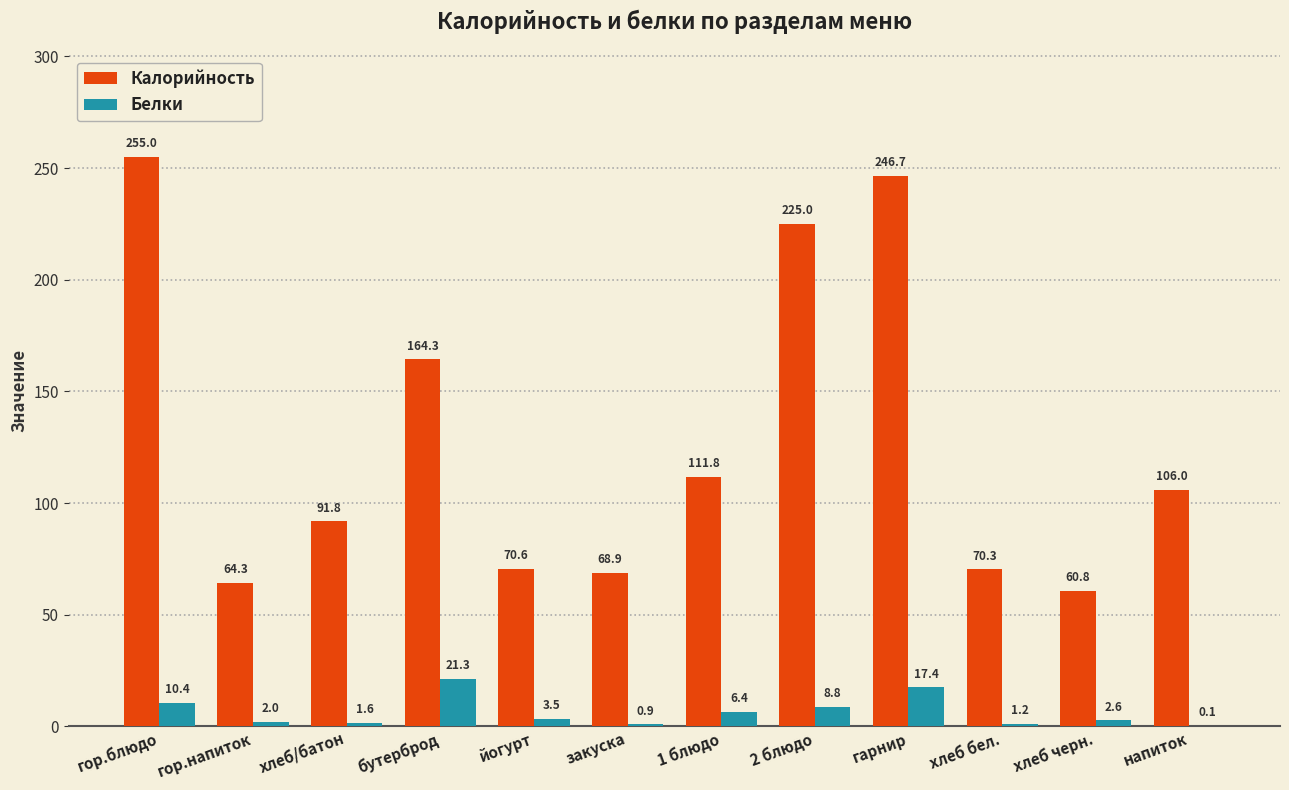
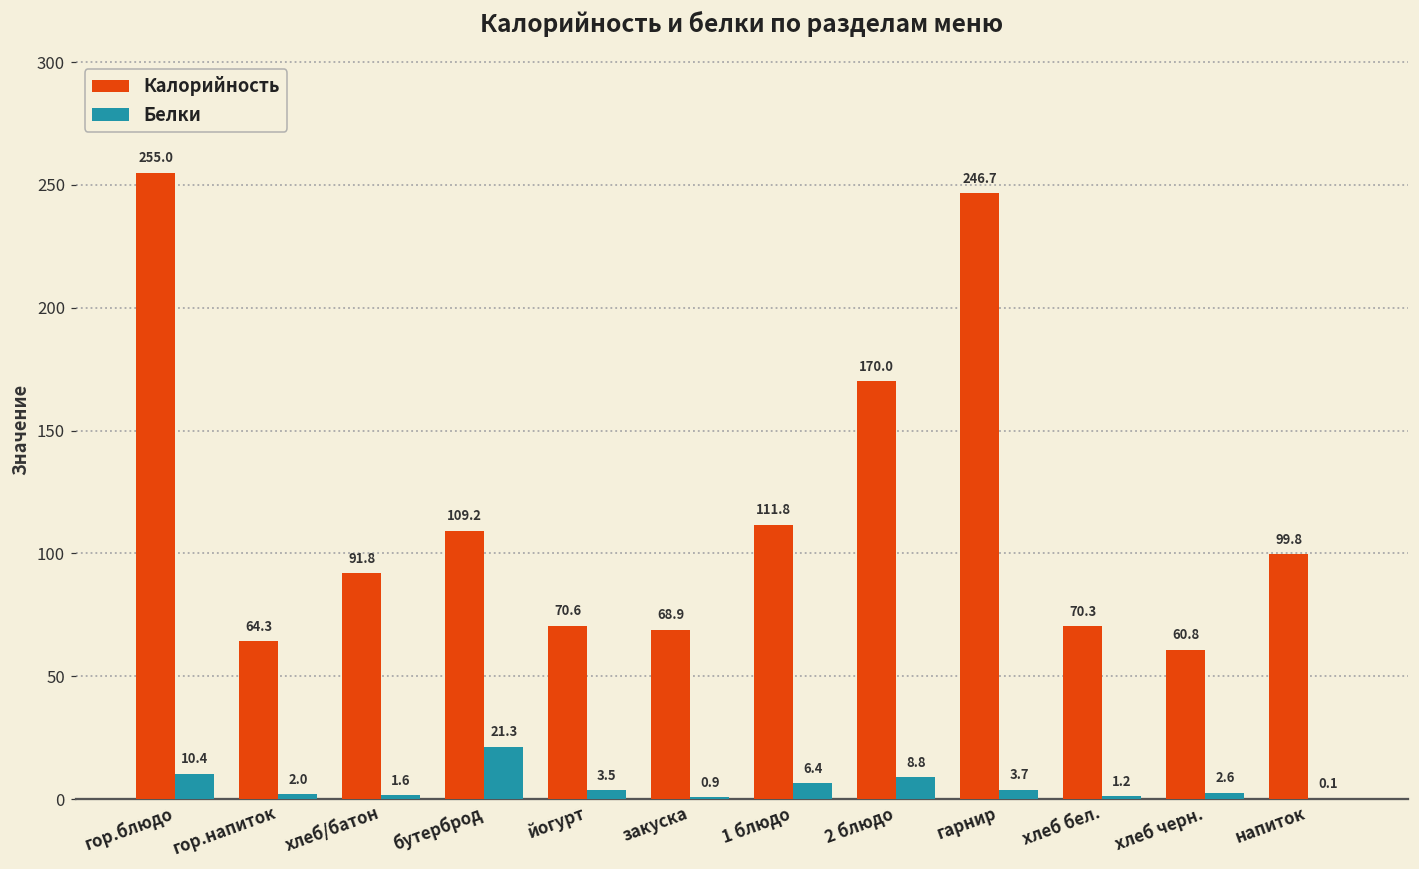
Калорийность, бутерброд: 164.3 -> 109.2
Калорийность, 2 блюдо: 225.0 -> 170.0
Белки, гарнир: 17.4 -> 3.7
Калорийность, напиток: 106.0 -> 99.8
